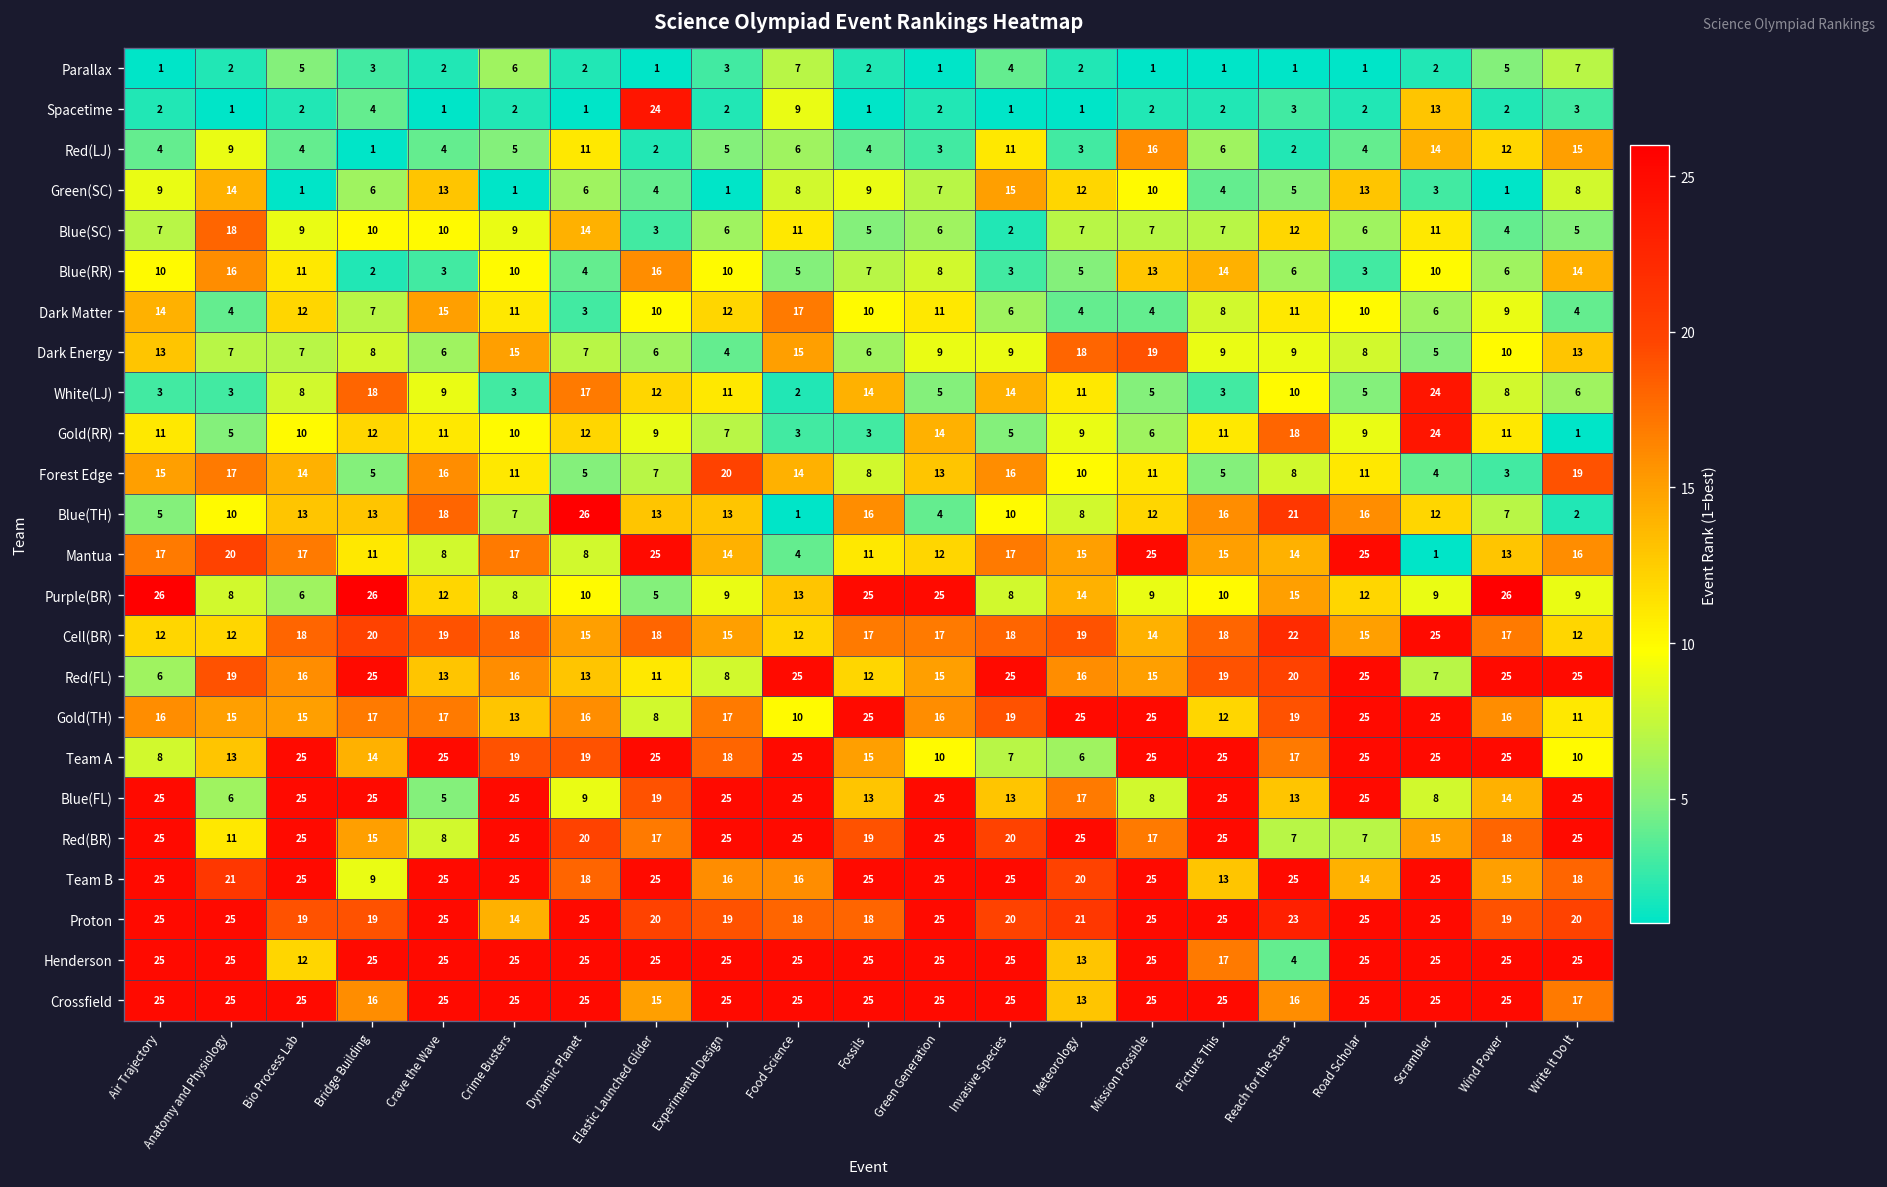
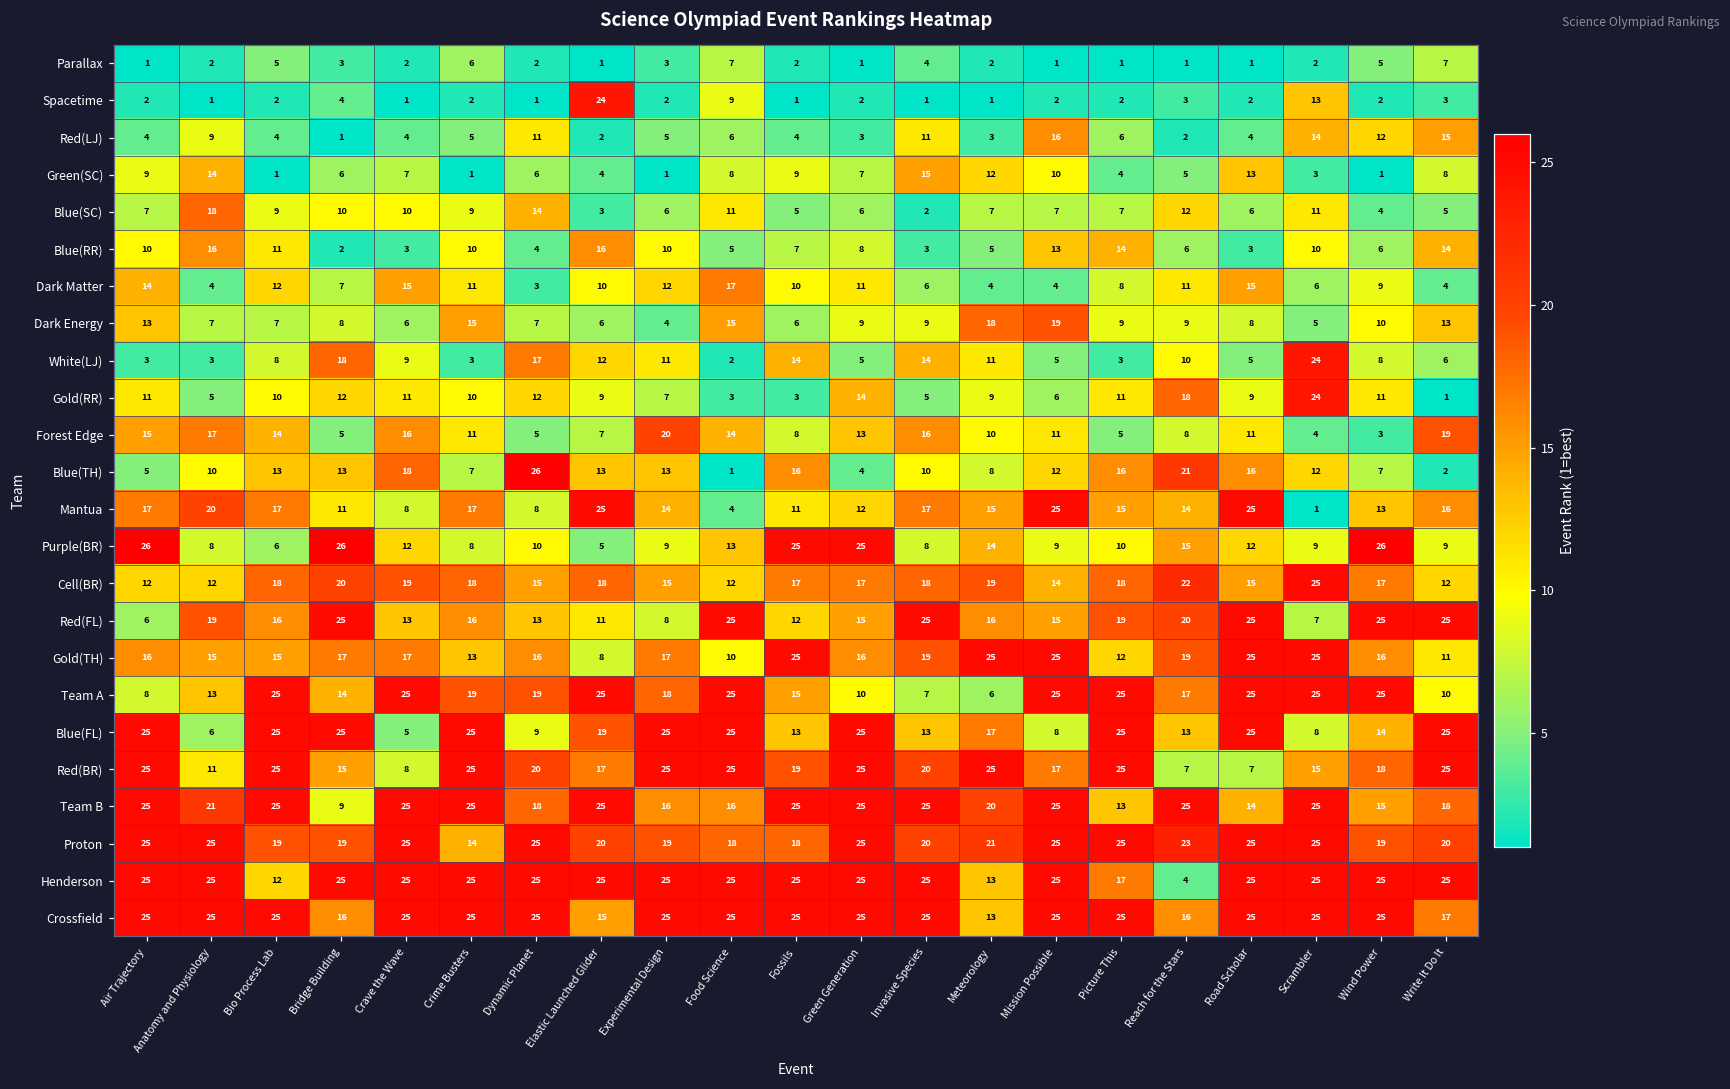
Green(SC), Crave the Wave: 13 -> 7
Dark Matter, Road Scholar: 10 -> 15
